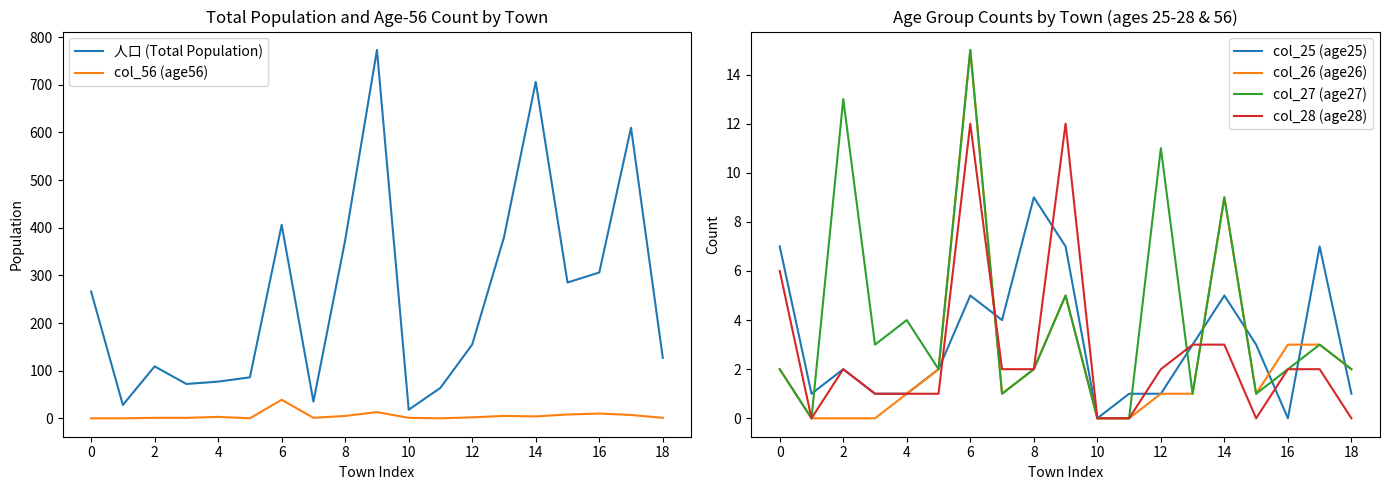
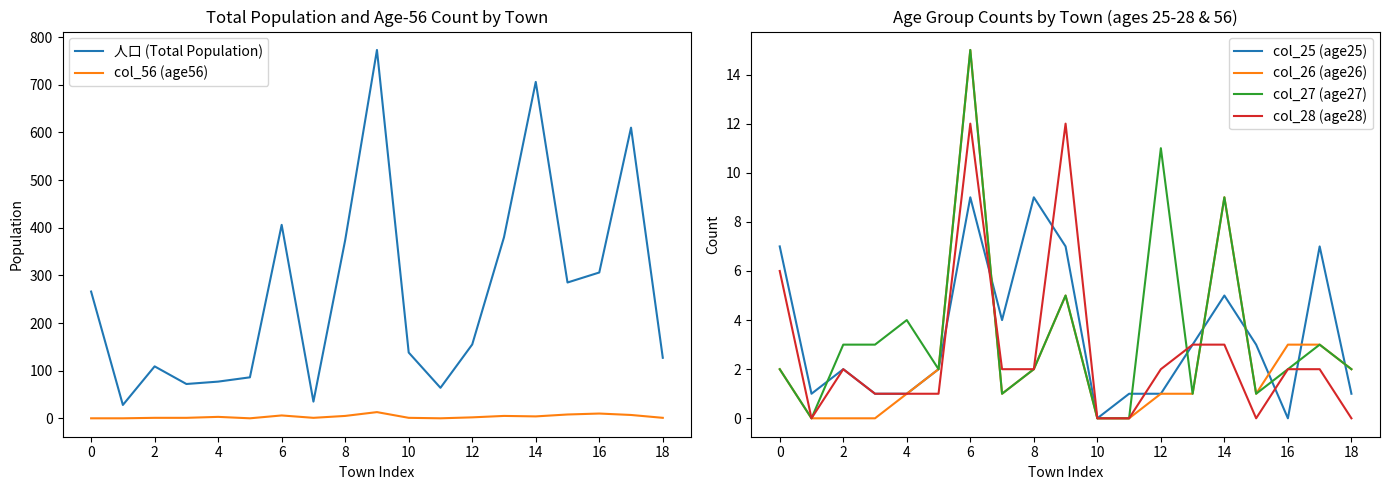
Total Population and Age-56 Count by Town, col_56 (age56), 6: 40 -> 10
Total Population and Age-56 Count by Town, 人口 (Total Population), 10: 20 -> 140
Age Group Counts by Town (ages 25-28 & 56), col_27 (age27), 2: 13 -> 3
Age Group Counts by Town (ages 25-28 & 56), col_25 (age25), 6: 5 -> 9
